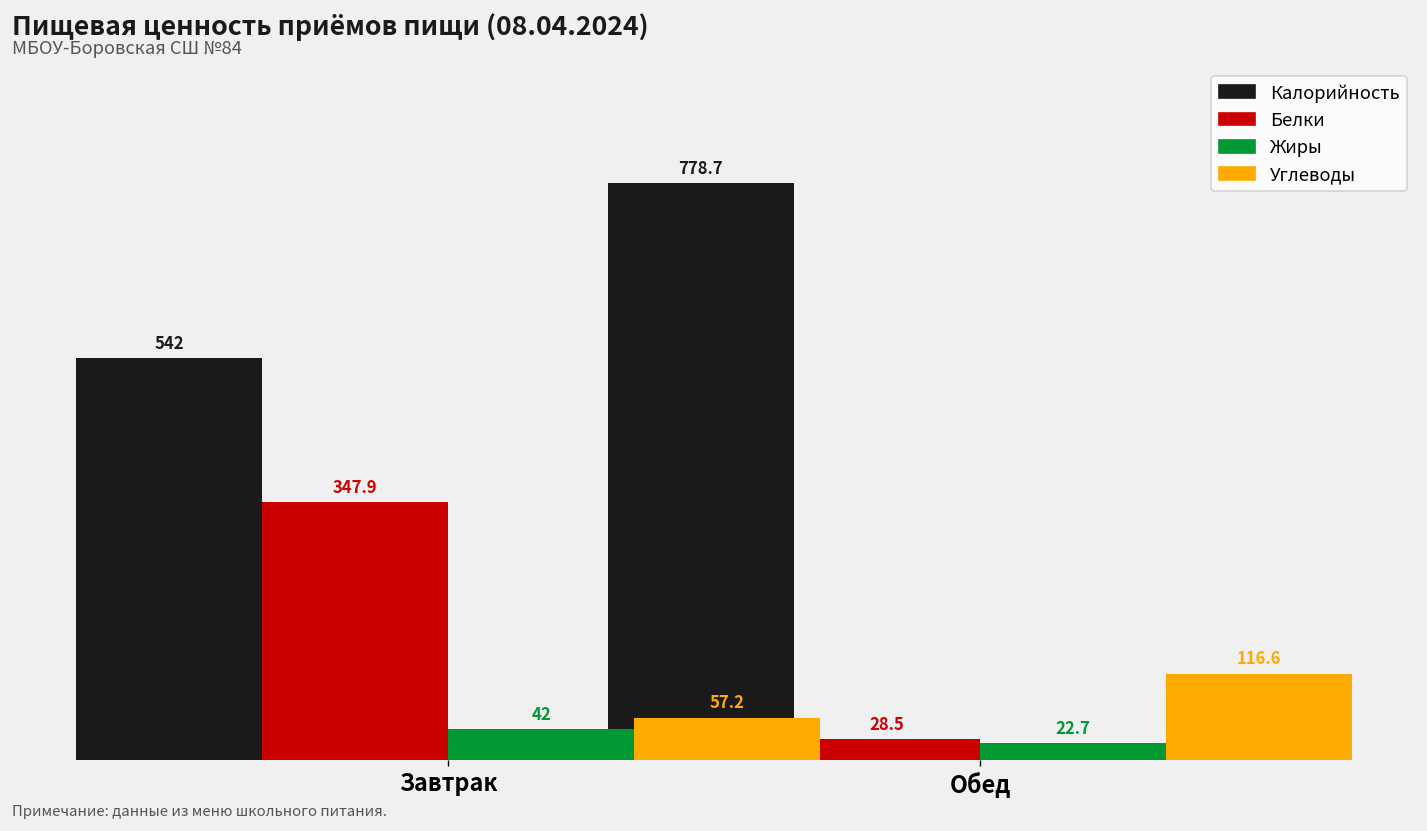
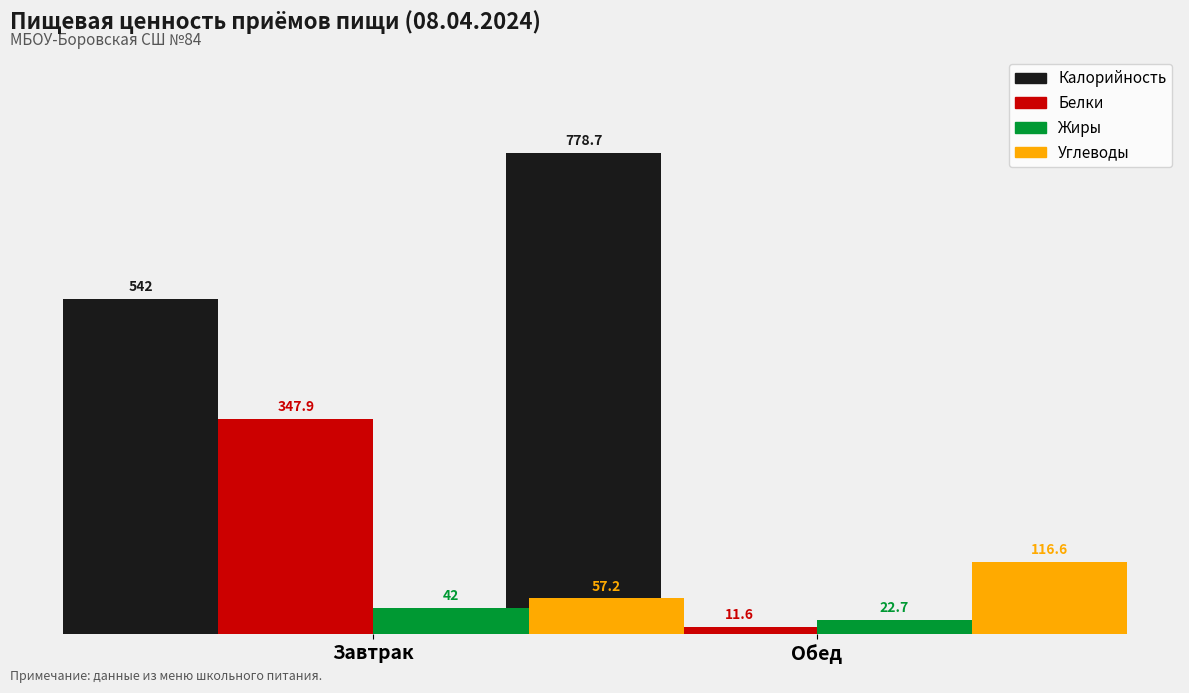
Белки, Обед: 28.5 -> 11.6
